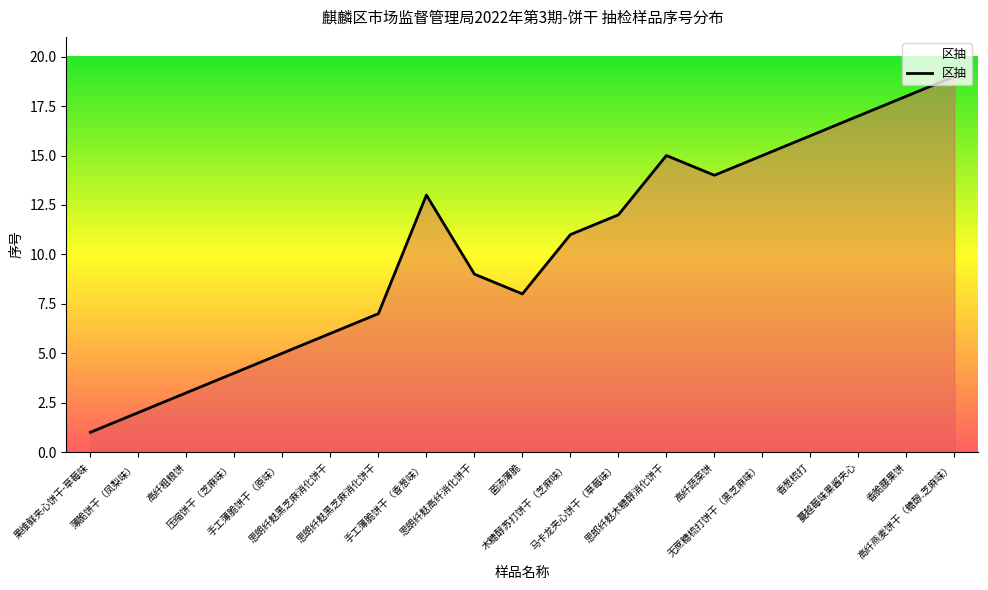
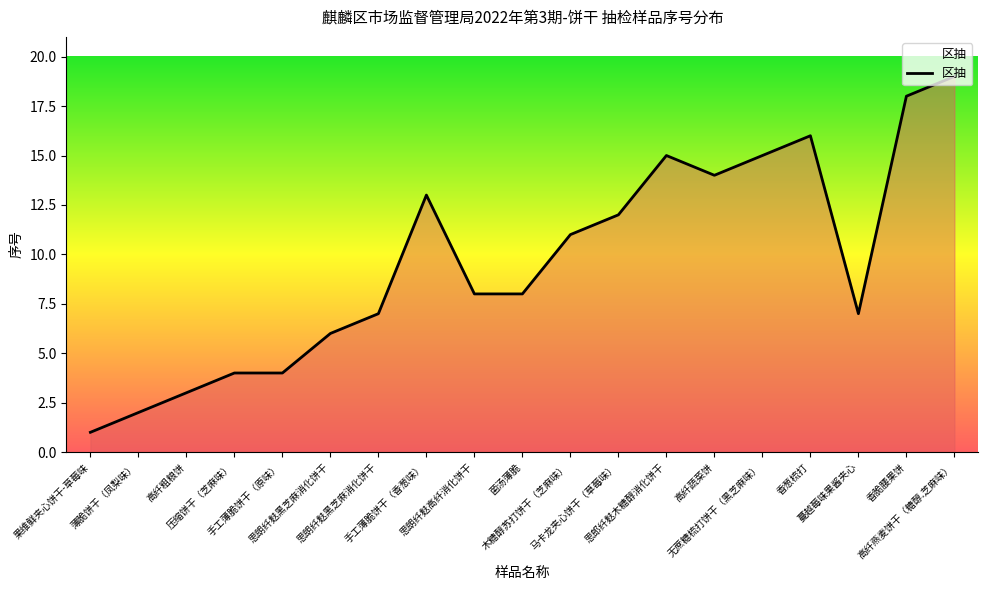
手工薄脆饼干（原味）: 5 -> 4
思朗纤麸高纤消化饼干: 9 -> 8
蔓越莓味果酱夹心: 17 -> 7
